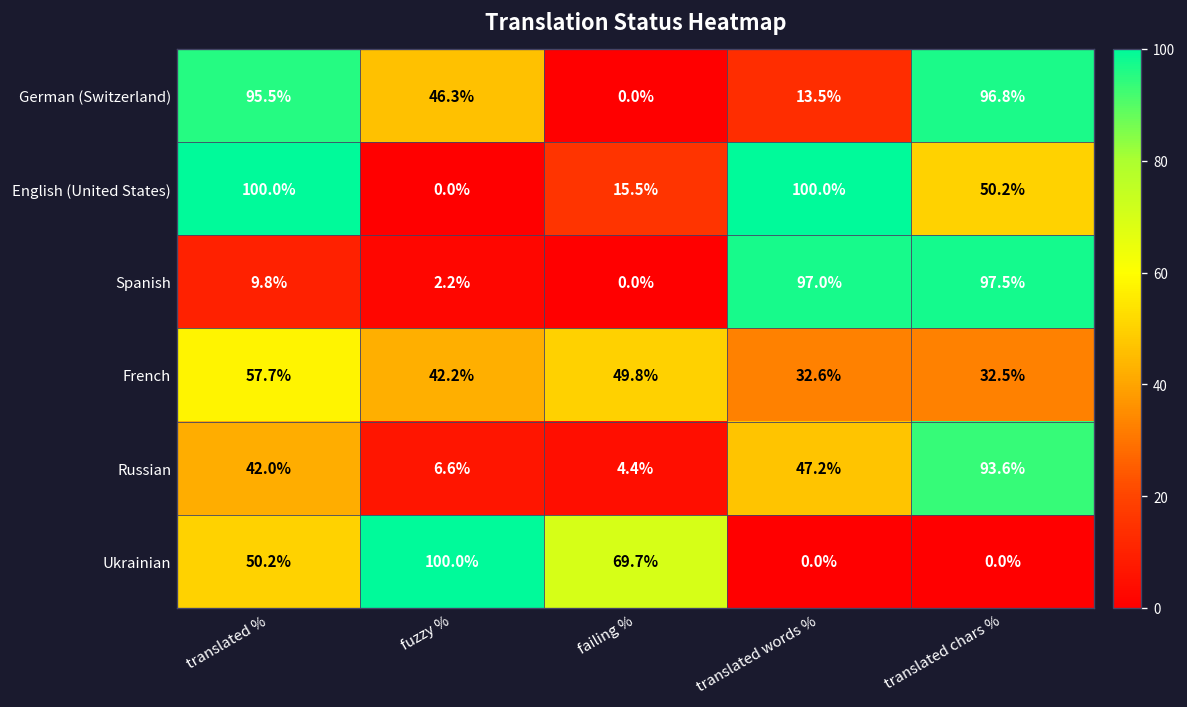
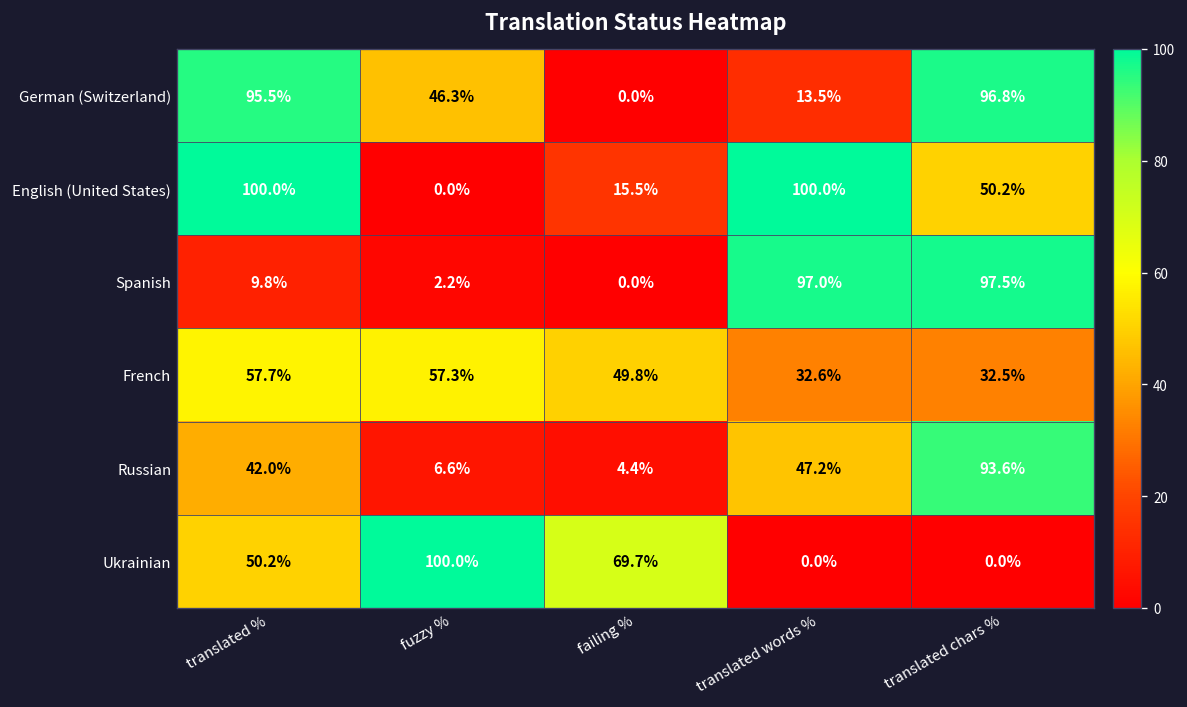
French, fuzzy %: 42.2% -> 57.3%
